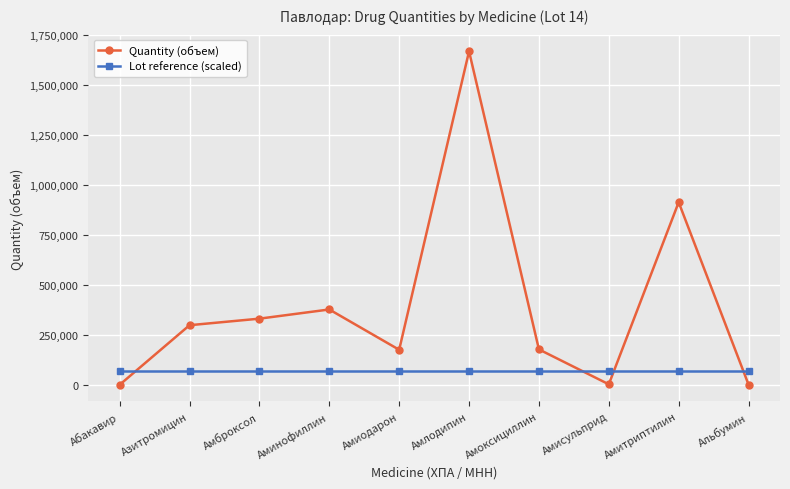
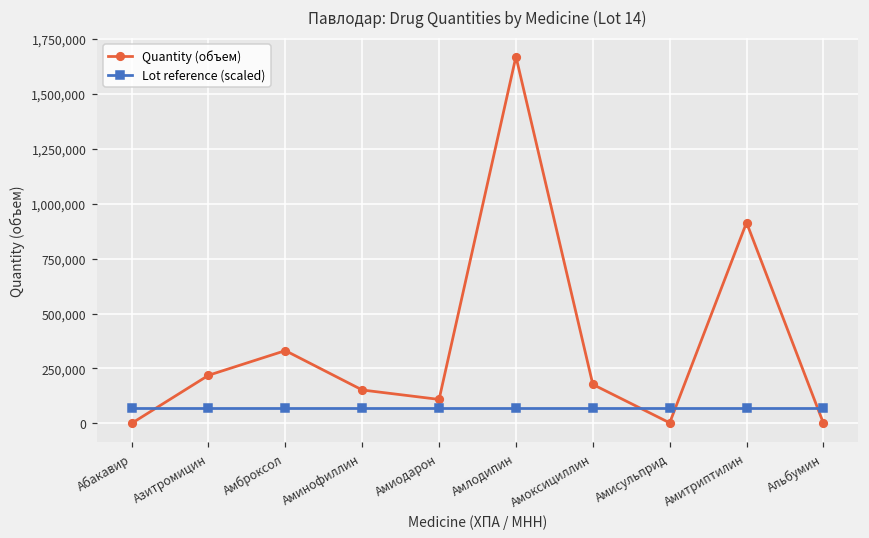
Quantity (объем), Азитромицин: 300,000 -> 220,000
Quantity (объем), Аминофиллин: 380,000 -> 150,000
Quantity (объем), Амиодарон: 180,000 -> 110,000
